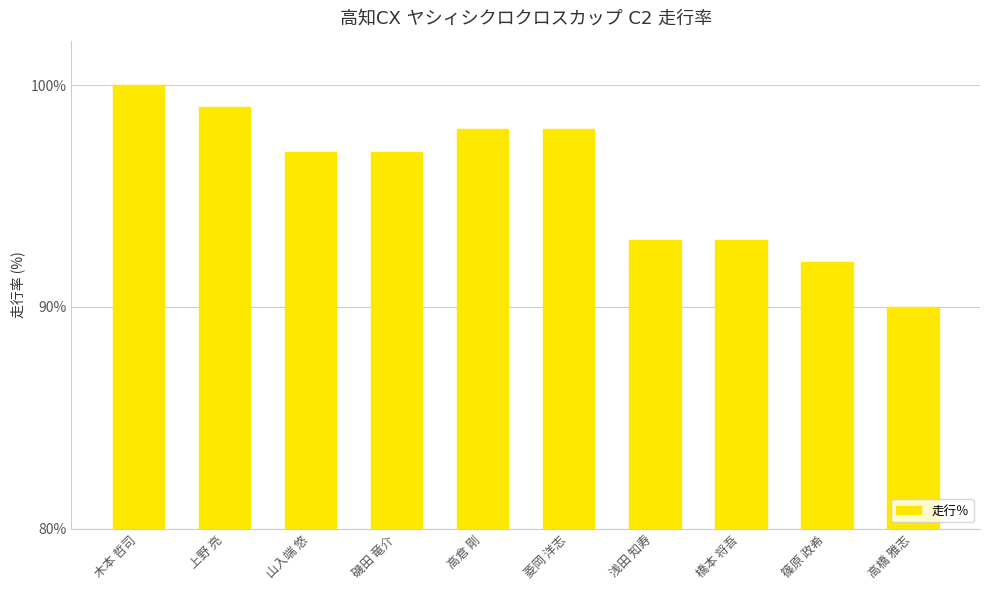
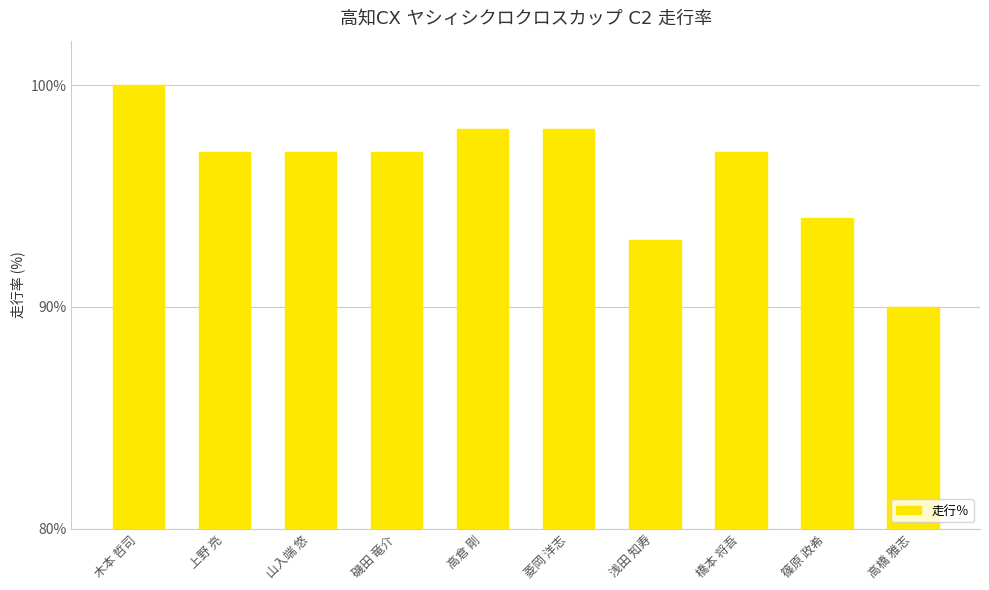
上野 亮: 99% -> 97%
橋本 将吾: 93% -> 97%
篠原 政希: 92% -> 94%
